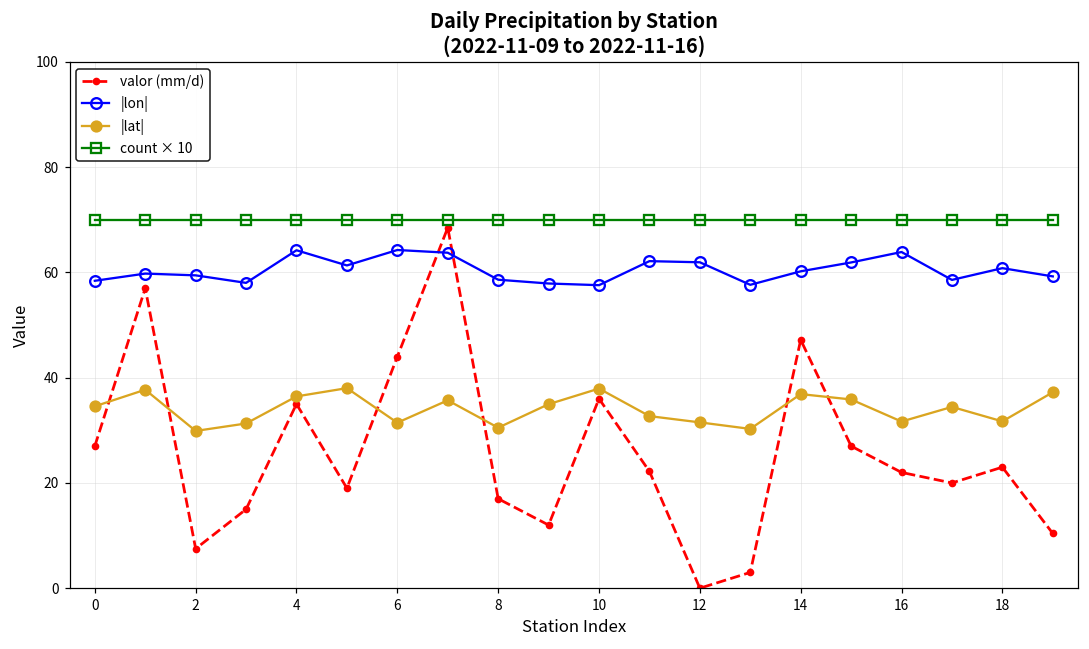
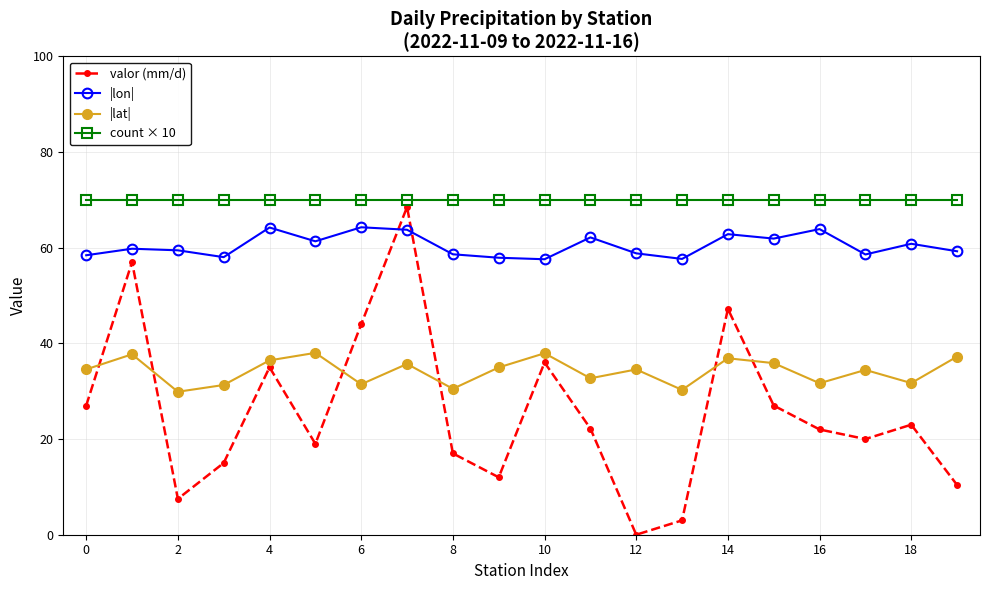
|lon|, 12: 62 -> 59
|lat|, 12: 32 -> 35
|lon|, 14: 60 -> 63
